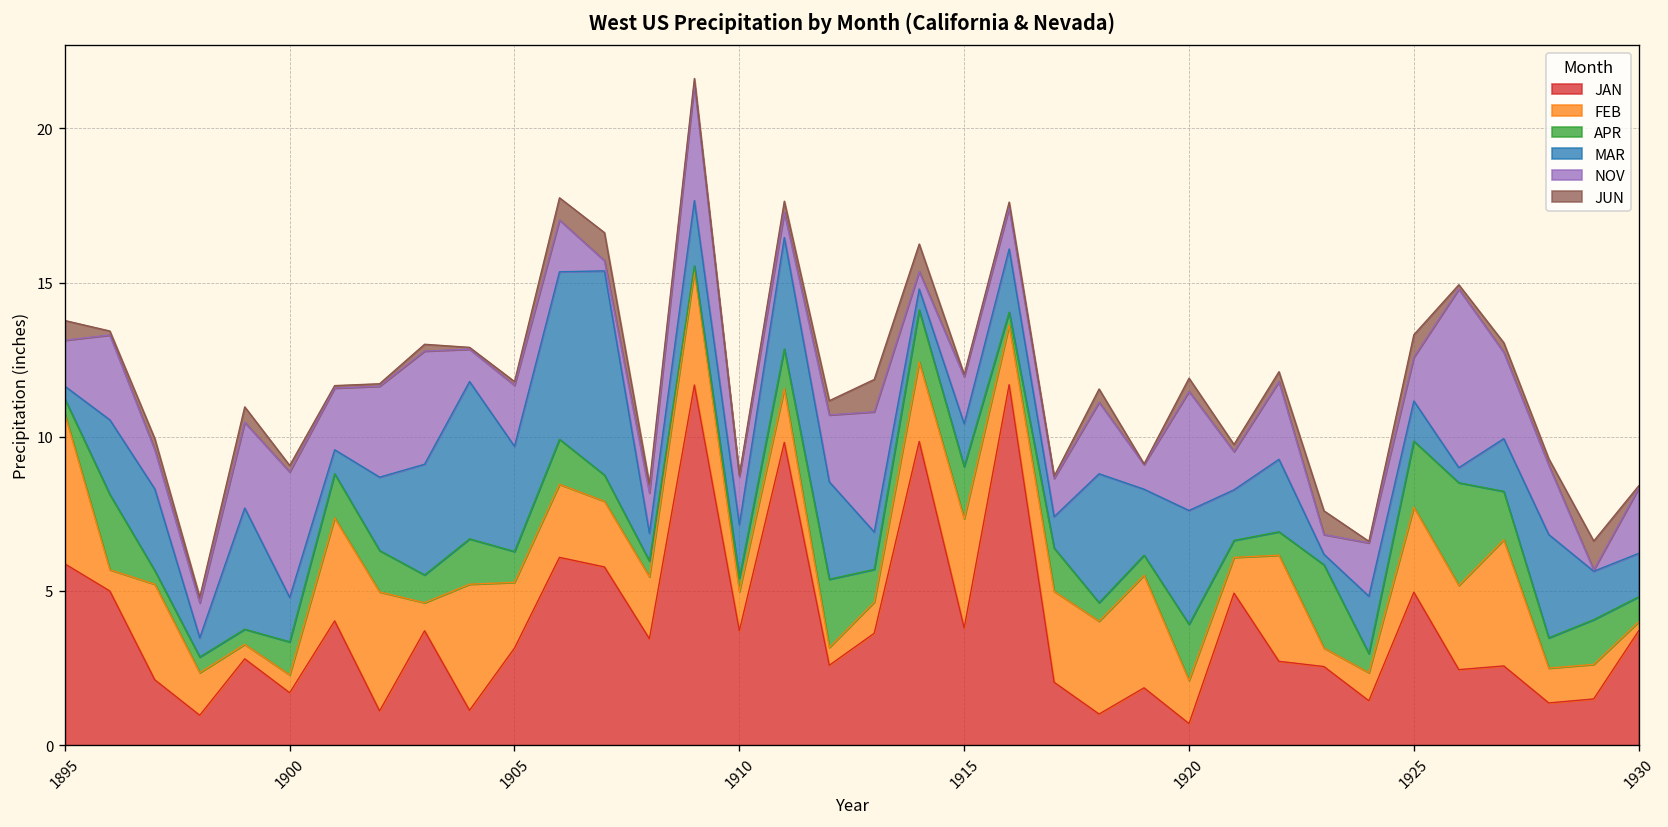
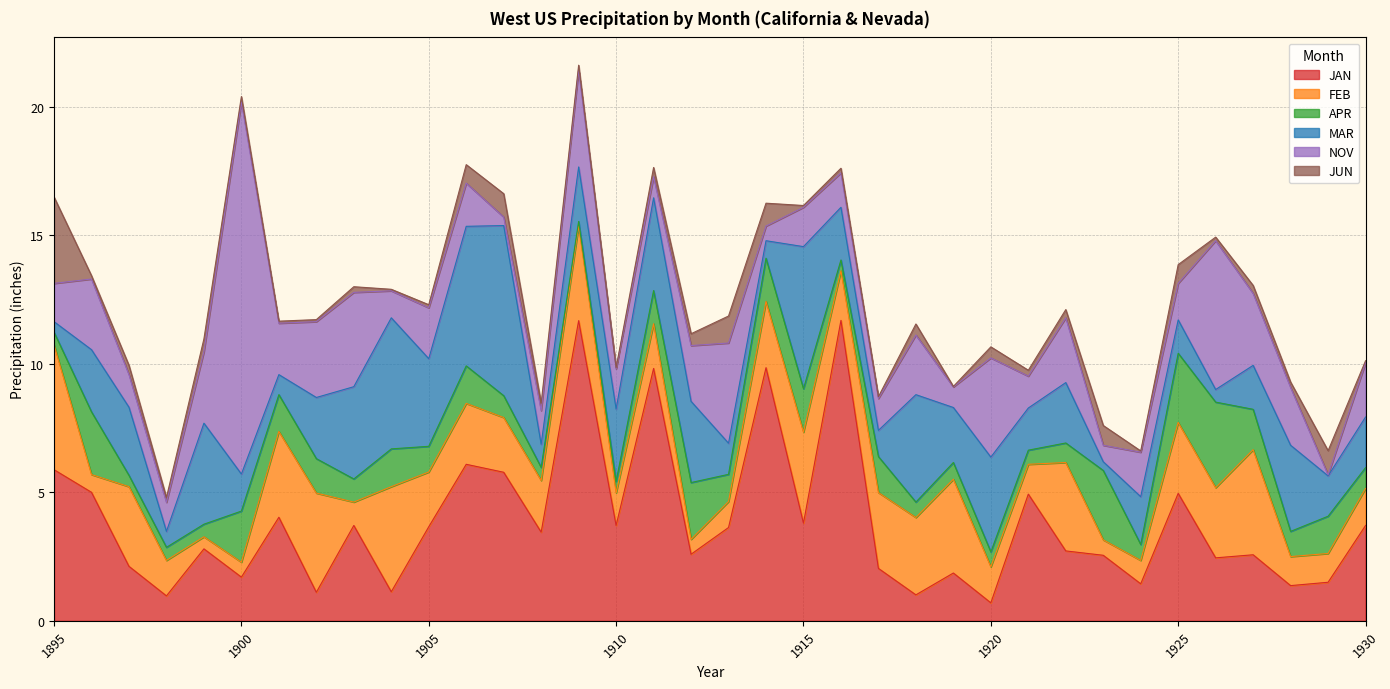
JUN, 1895: 0.6 -> 3.4
APR, 1900: 1.1 -> 2.0
NOV, 1900: 4.1 -> 14.5
JAN, 1905: 3.2 -> 3.7
MAR, 1910: 1.7 -> 2.8
MAR, 1915: 1.4 -> 5.5
APR, 1920: 1.8 -> 0.6
APR, 1925: 2.1 -> 2.7
FEB, 1930: 0.3 -> 1.4
MAR, 1930: 1.4 -> 2.0
